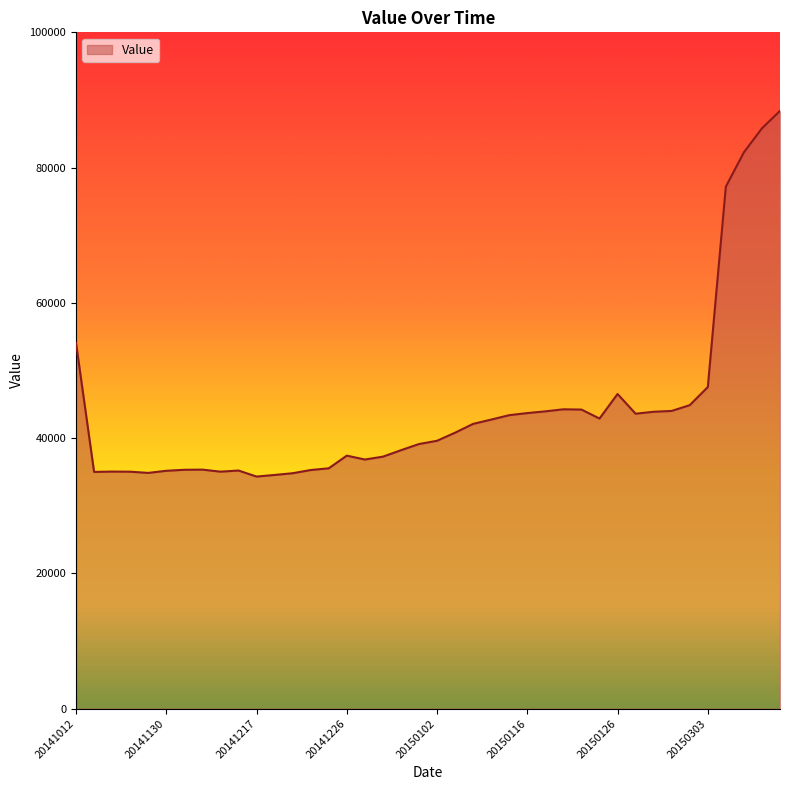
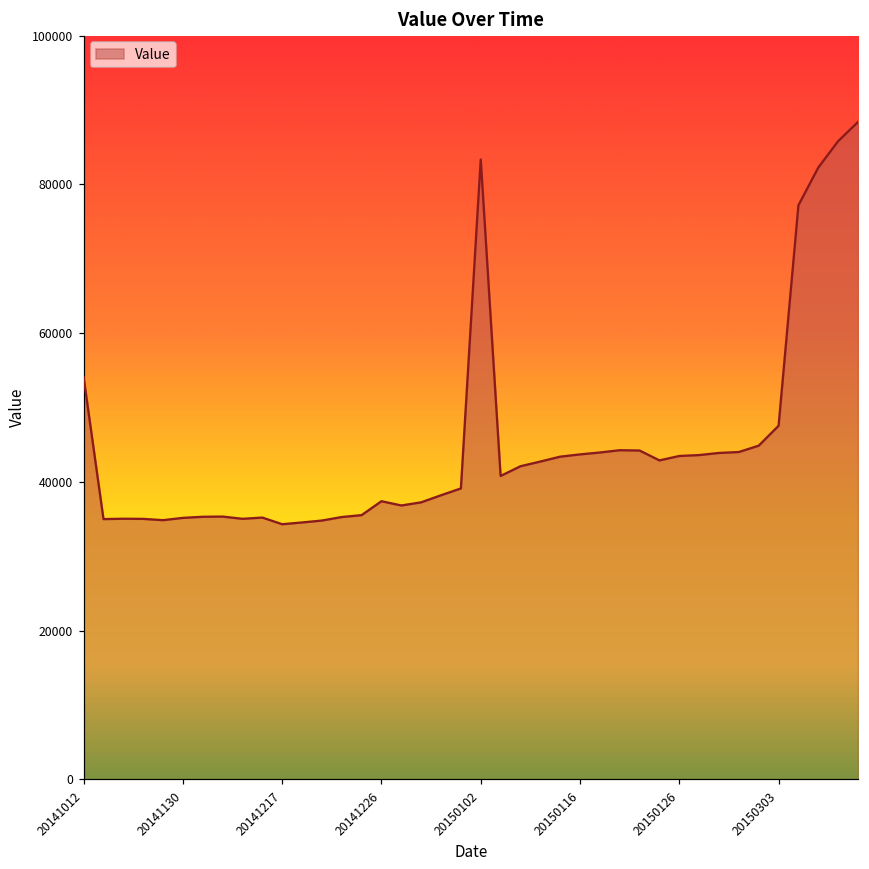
20150102: 40000 -> 83000
20150126: 47000 -> 43000
